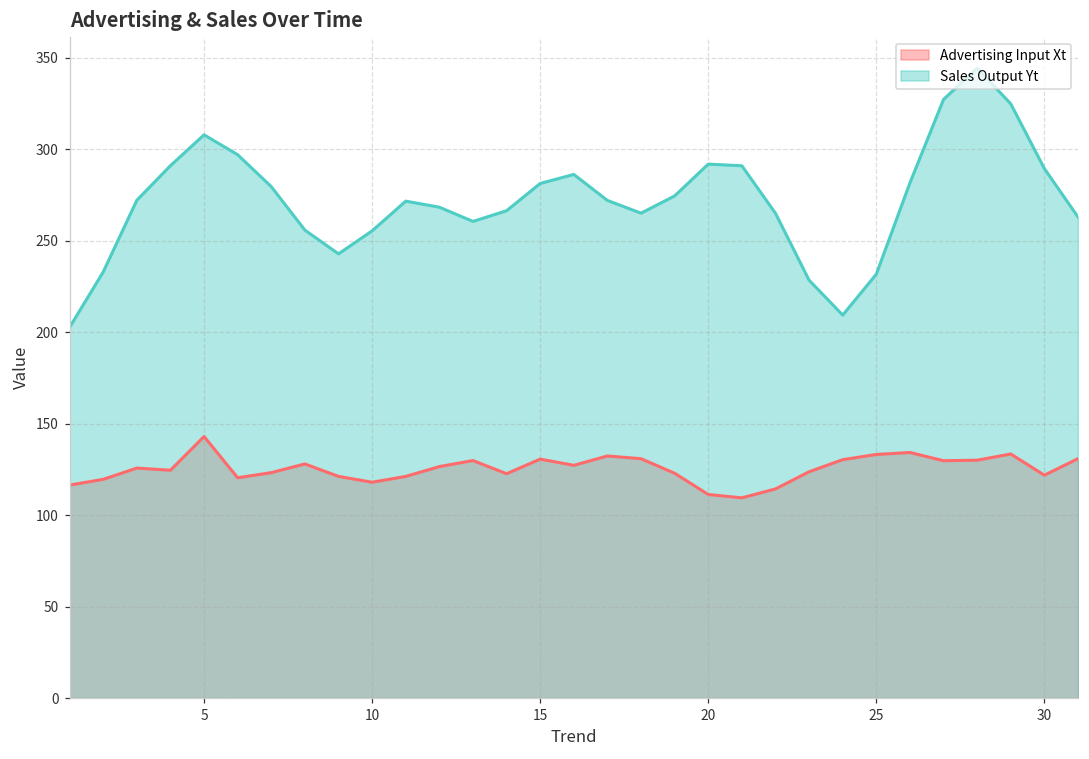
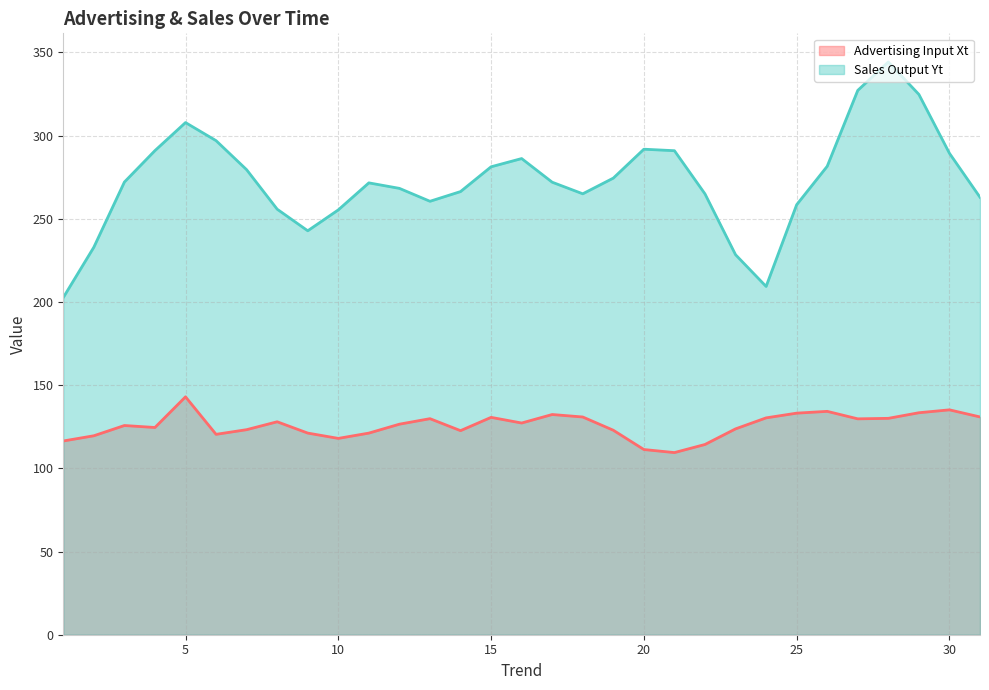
Sales Output Yt, 25: 232 -> 258
Advertising Input Xt, 30: 122 -> 135
